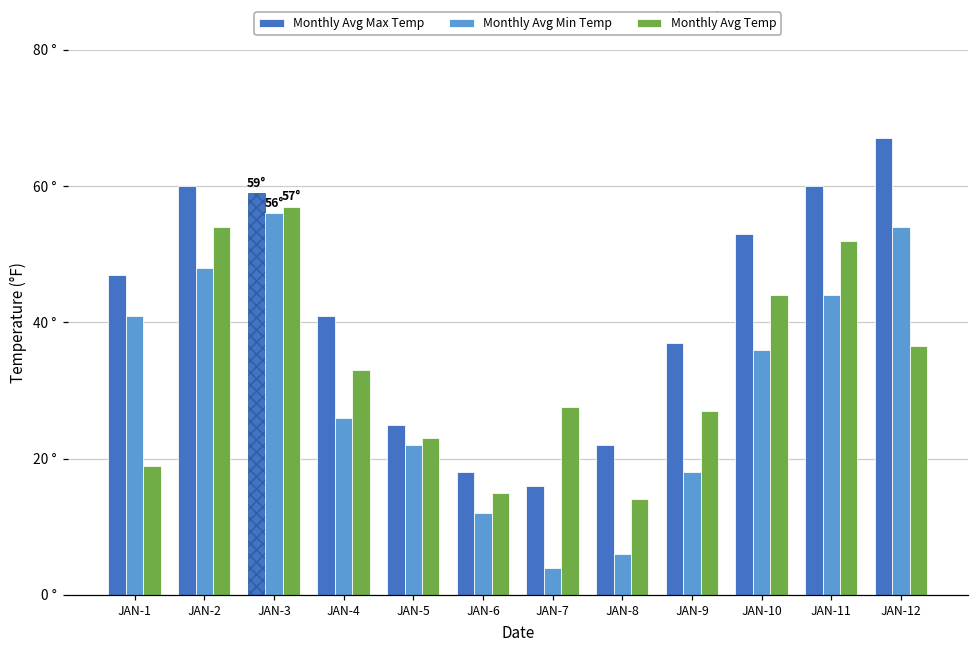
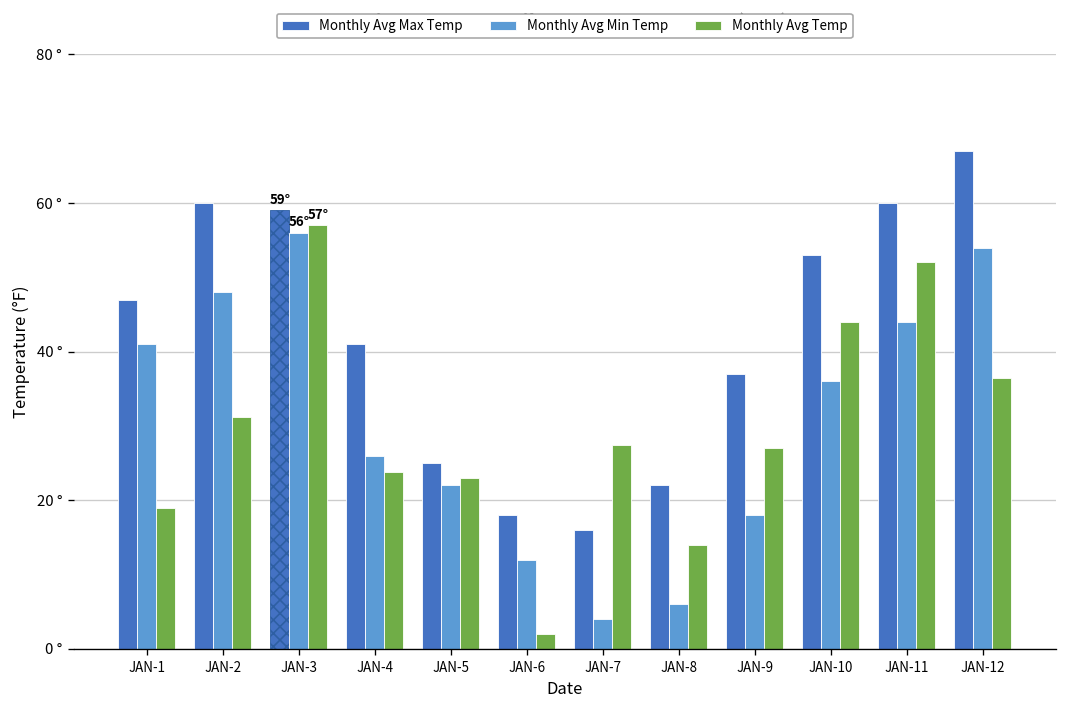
Monthly Avg Temp, JAN-2: 54 ° -> 31 °
Monthly Avg Temp, JAN-4: 33 ° -> 24 °
Monthly Avg Temp, JAN-6: 15 ° -> 2 °
